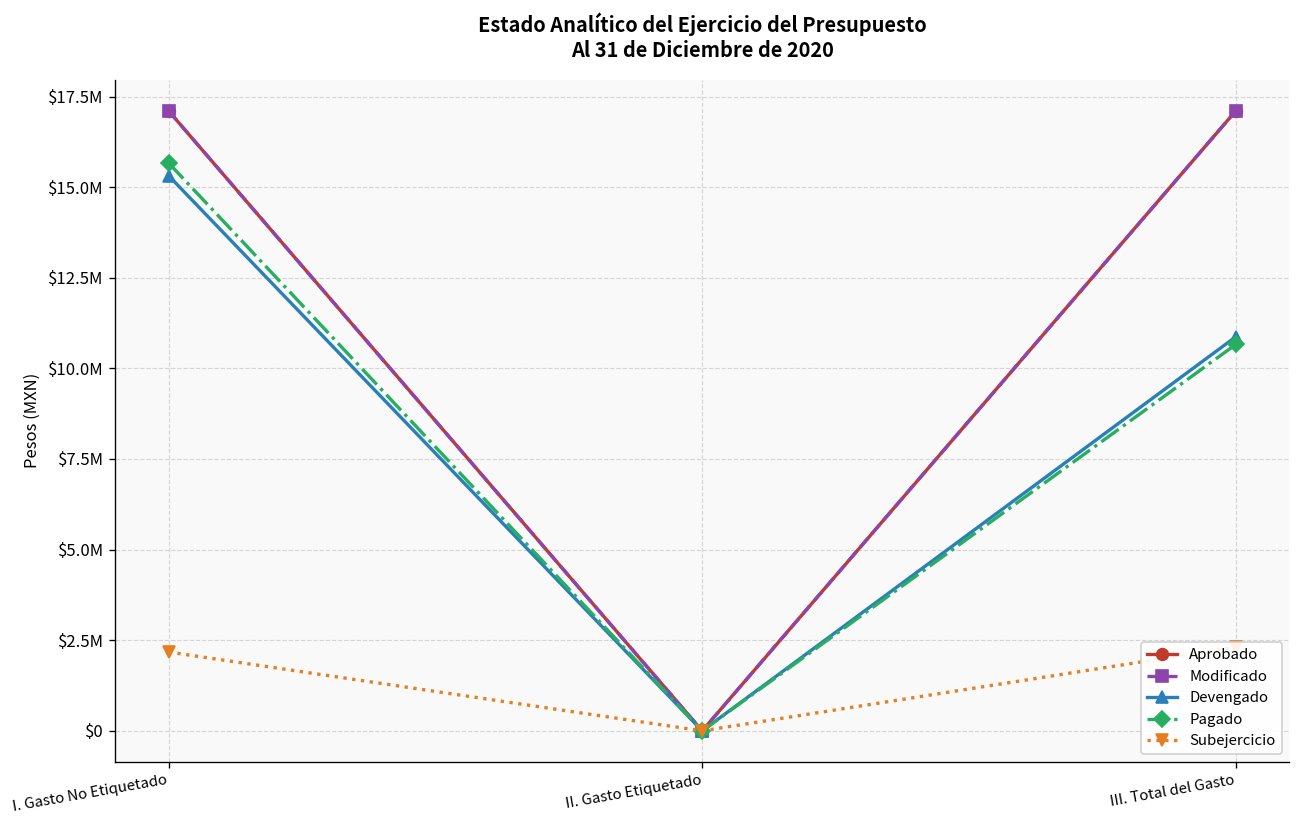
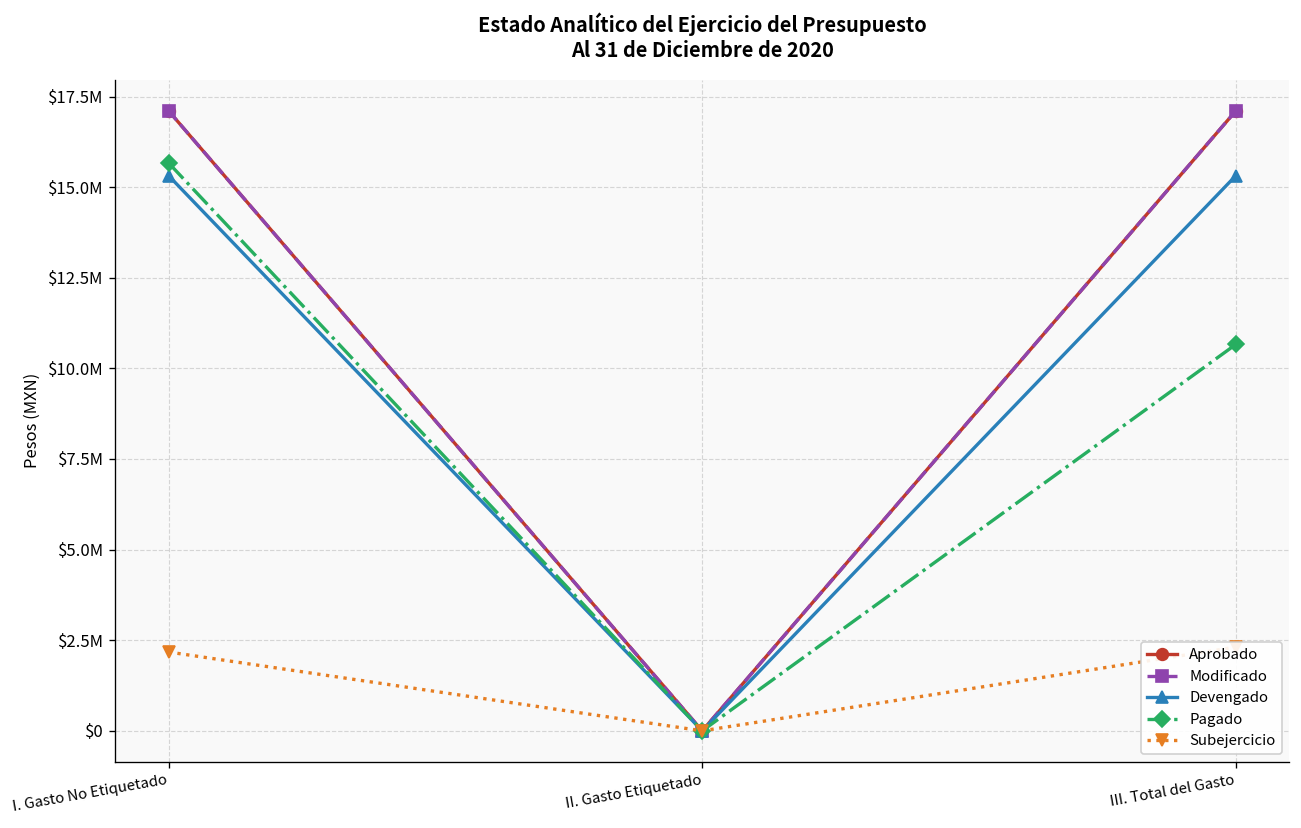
Devengado, III. Total del Gasto: $10900000 -> $15300000
